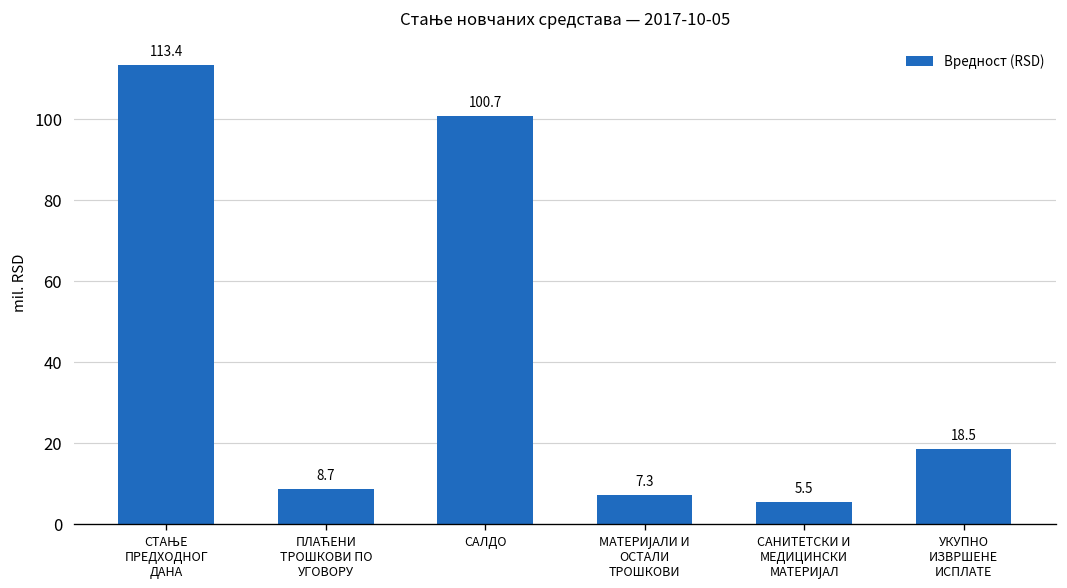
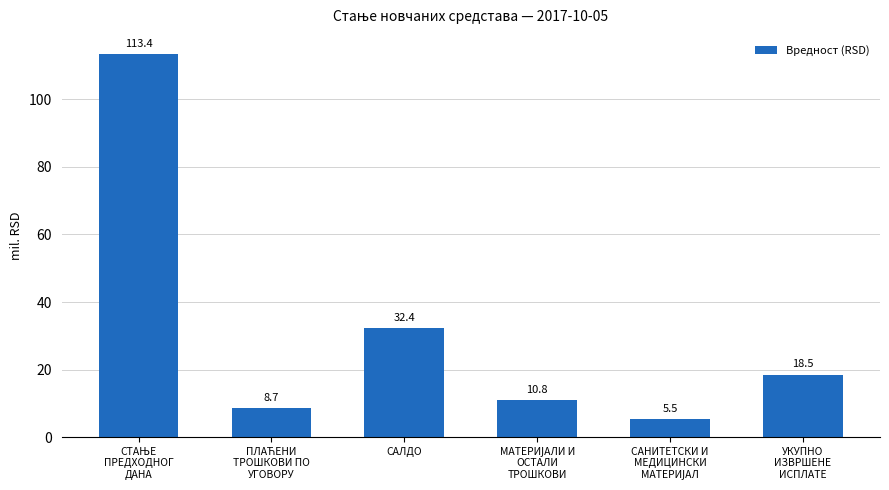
САЛДО: 100.7 -> 32.4
МАТЕРИЈАЛИ И ОСТАЛИ ТРОШКОВИ: 7.3 -> 10.8
